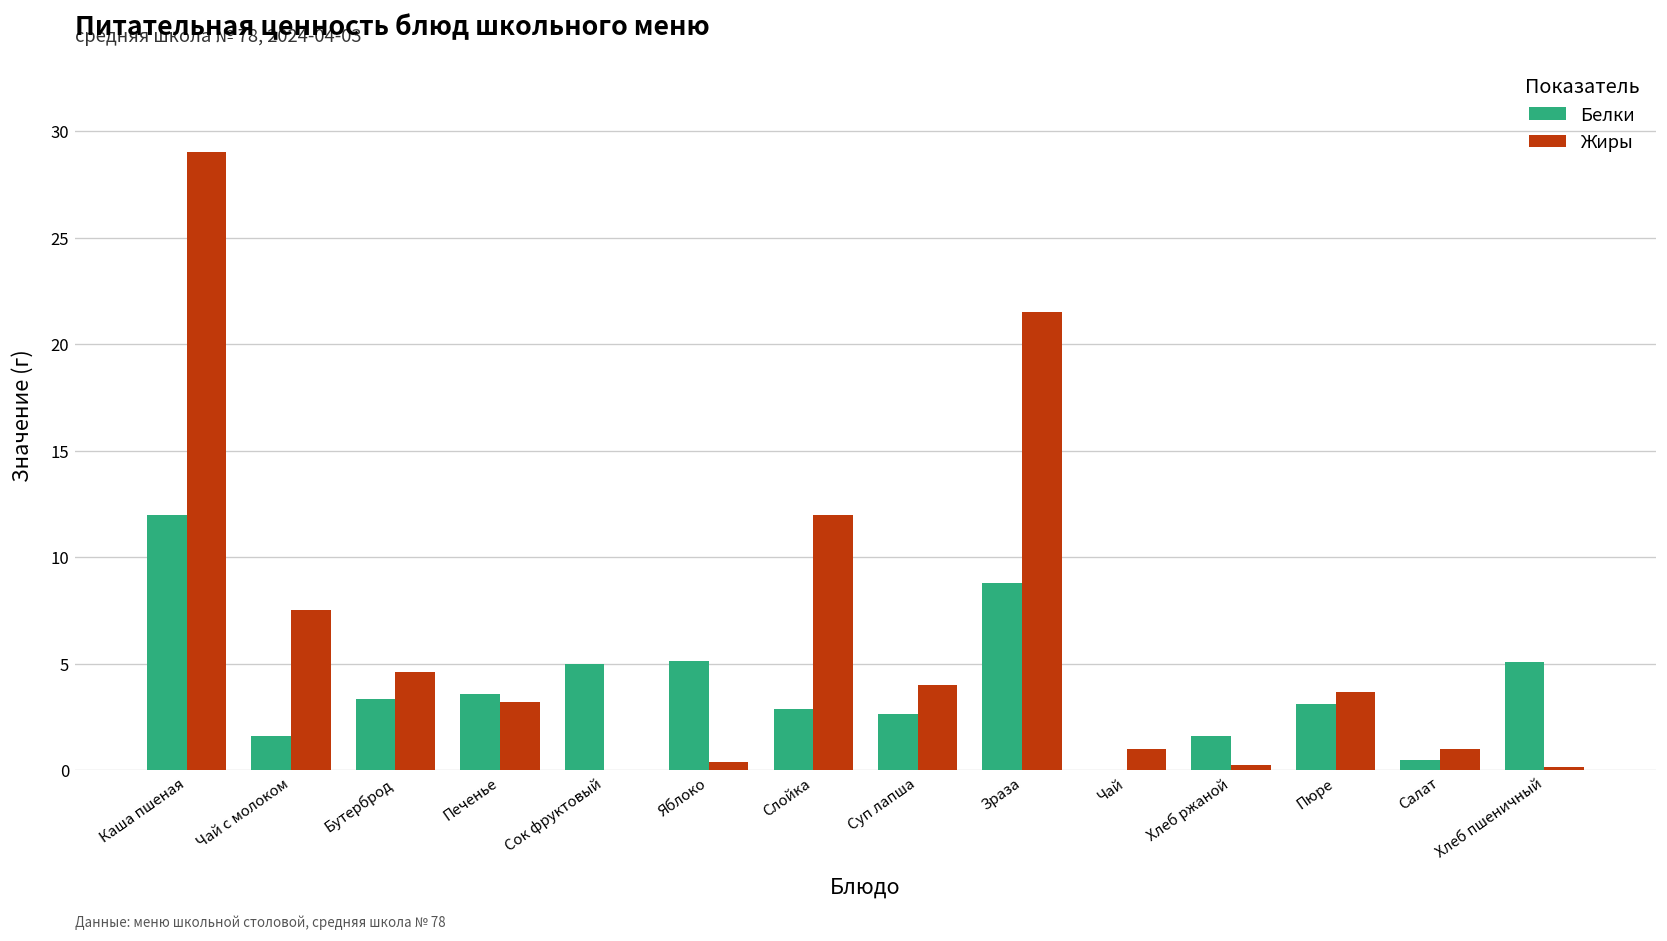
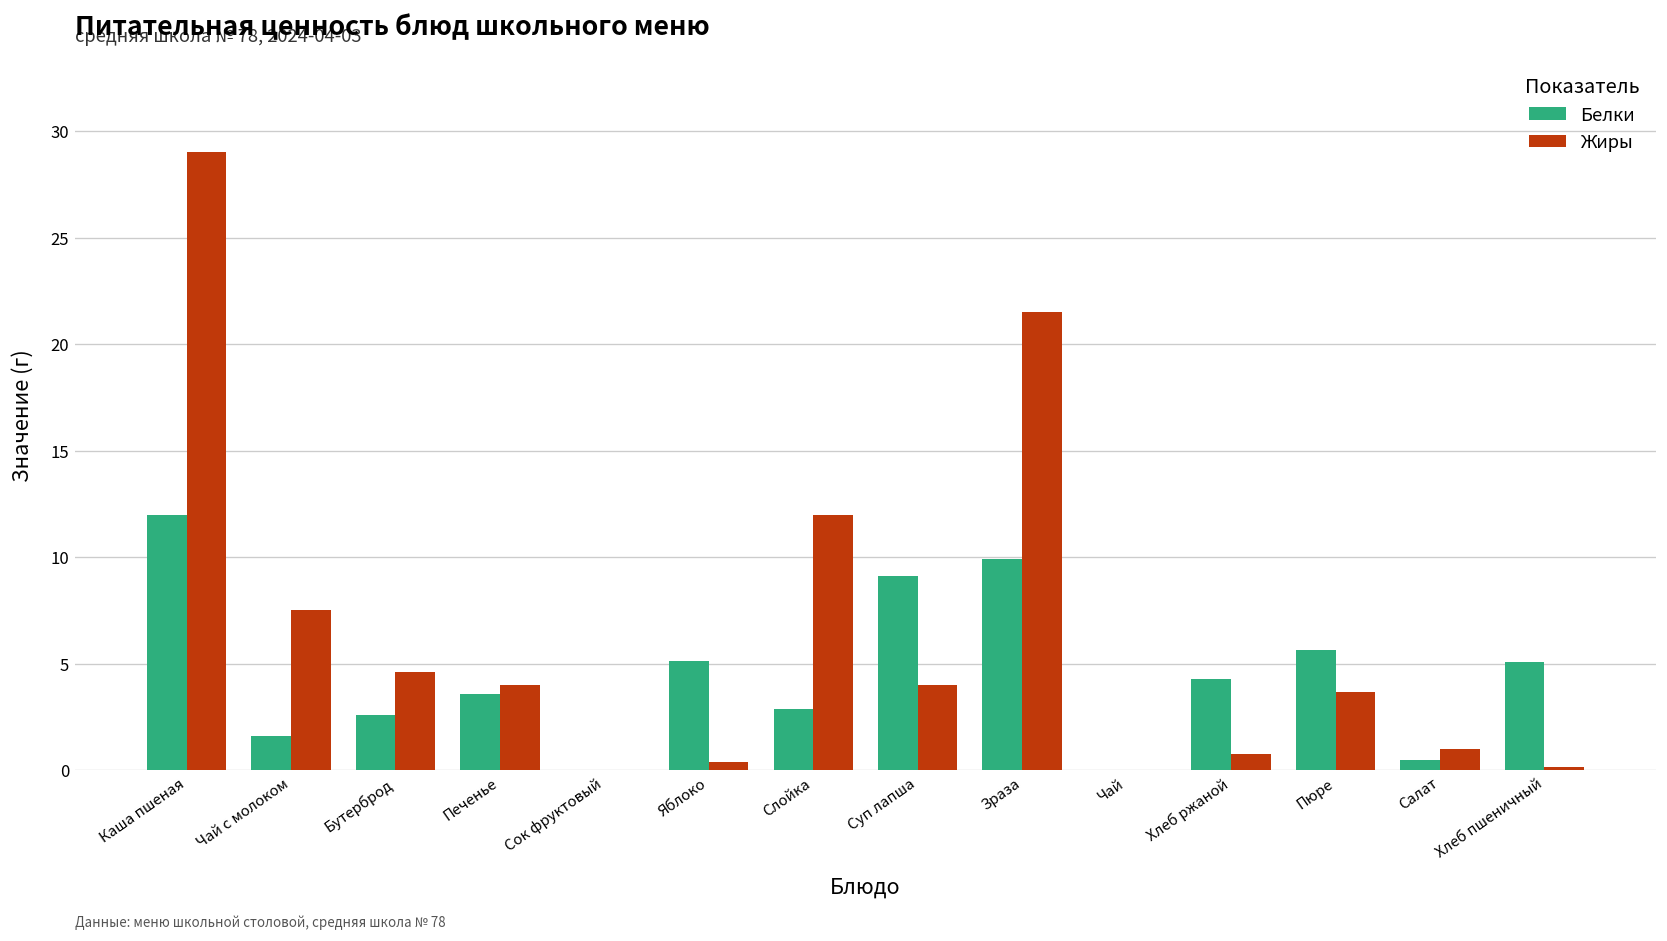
Белки, Бутерброд: 3.3 -> 2.6
Жиры, Печенье: 3.2 -> 4.0
Белки, Сок фруктовый: 5 -> 0
Белки, Суп лапша: 2.7 -> 9.1
Белки, Зраза: 8.8 -> 9.9
Жиры, Чай: 1 -> 0
Белки, Хлеб ржаной: 1.6 -> 4.3
Жиры, Хлеб ржаной: 0.2 -> 0.8
Белки, Пюре: 3.1 -> 5.6
